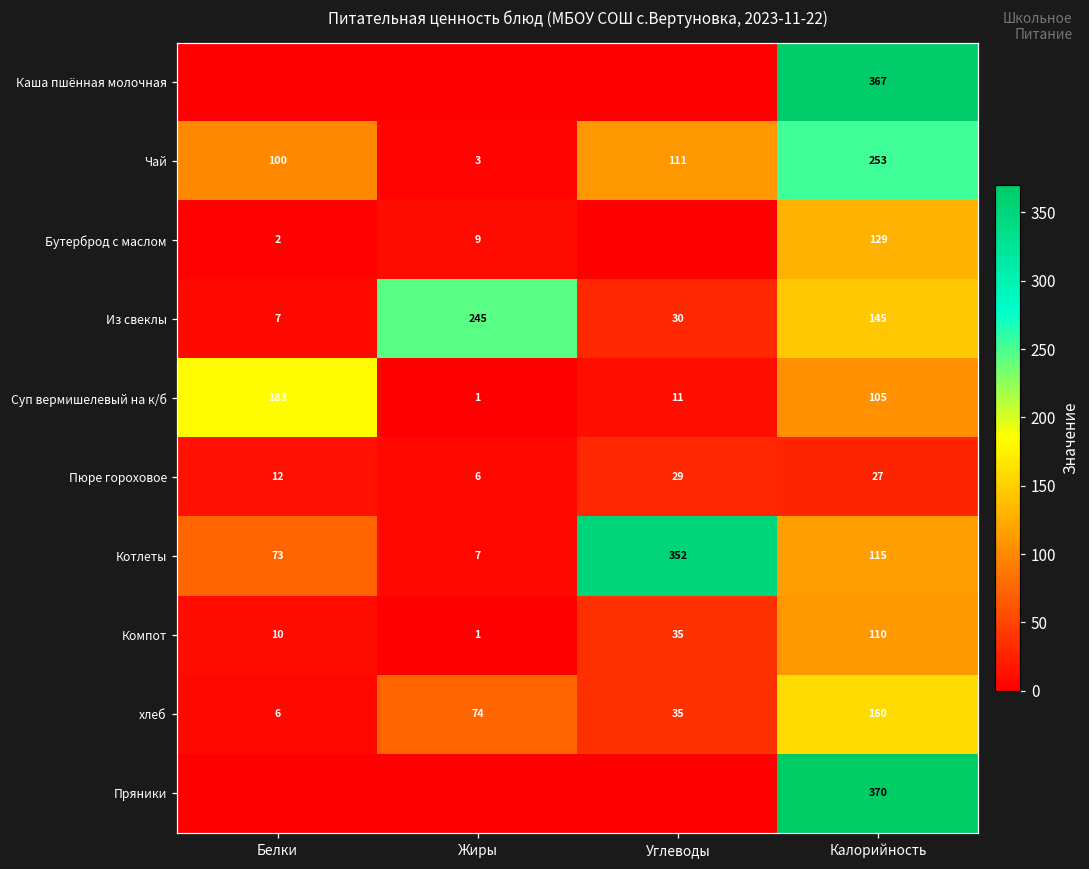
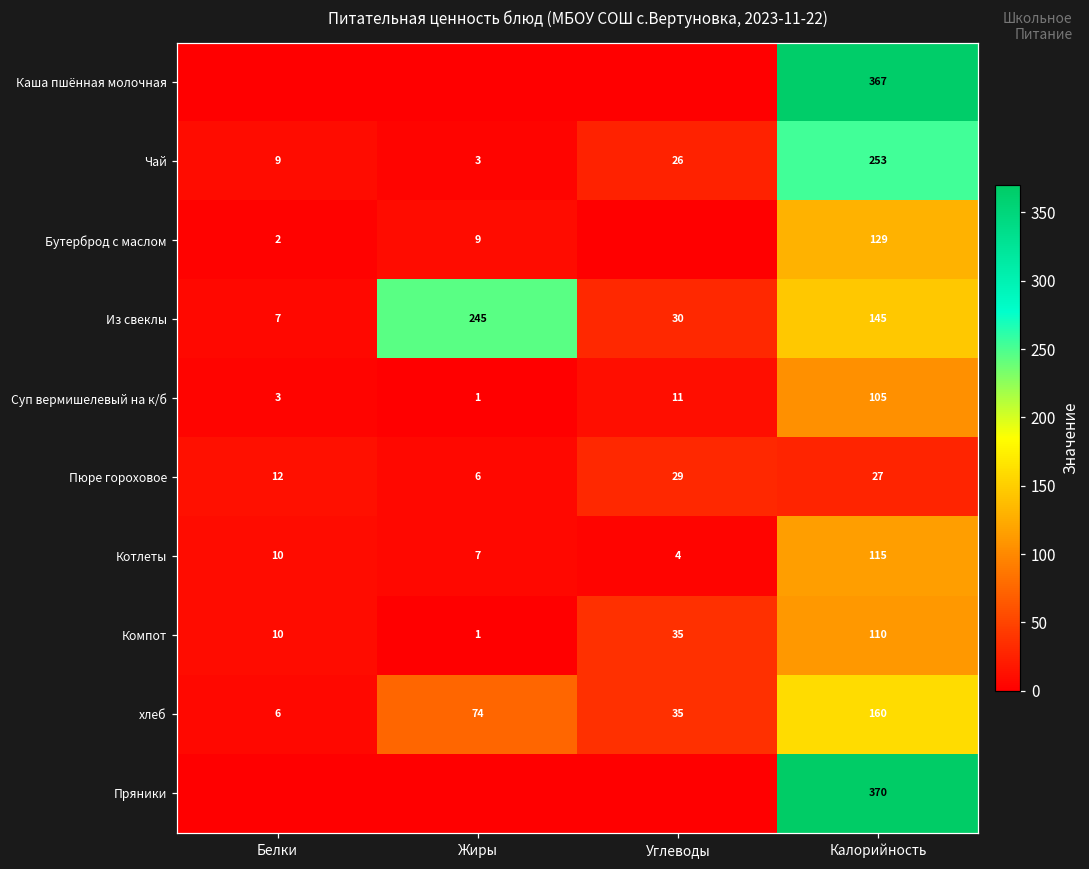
Чай, Белки: 100 -> 9
Чай, Углеводы: 111 -> 26
Суп вермишелевый на к/б, Белки: 183 -> 3
Котлеты, Белки: 73 -> 10
Котлеты, Углеводы: 352 -> 4
